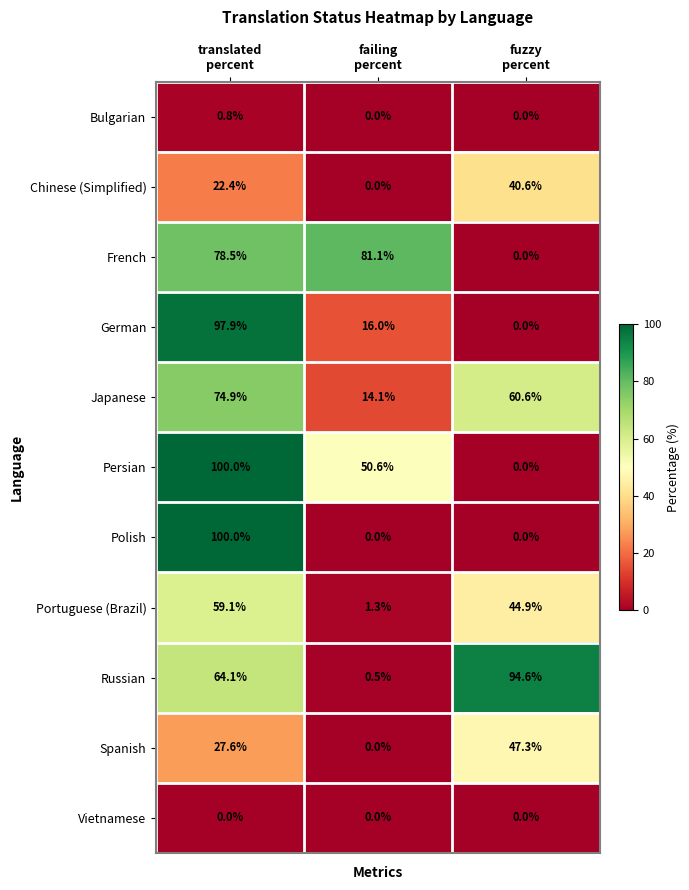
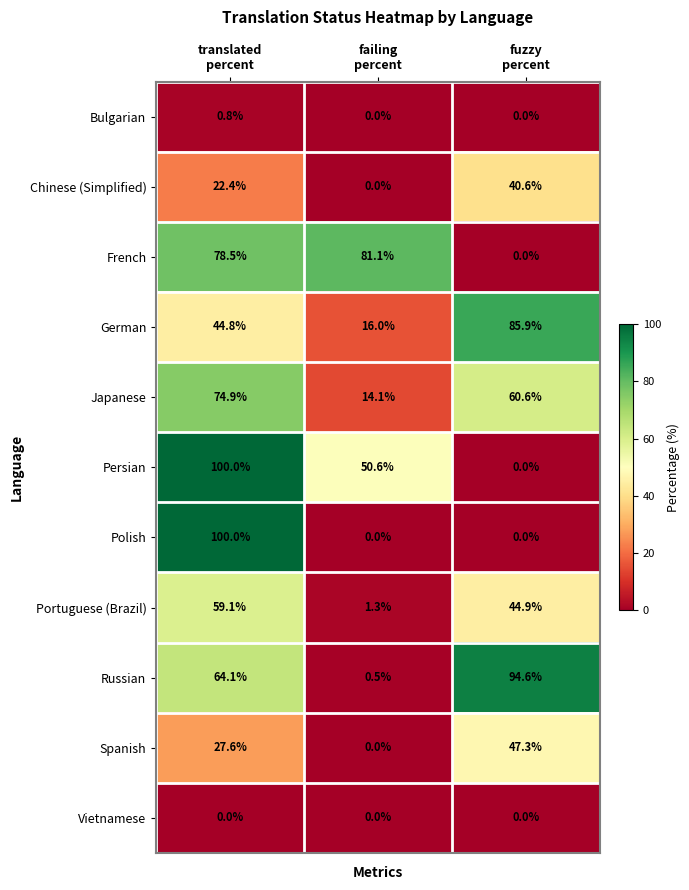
German, translated percent: 97.9% -> 44.8%
German, fuzzy percent: 0.0% -> 85.9%
